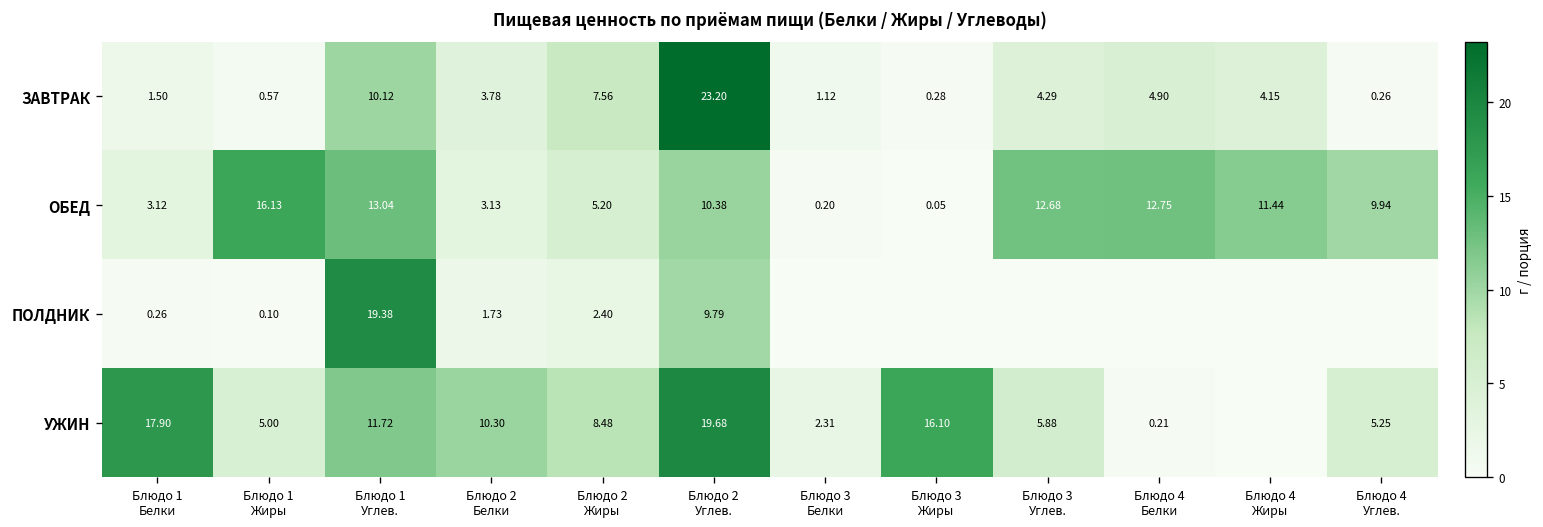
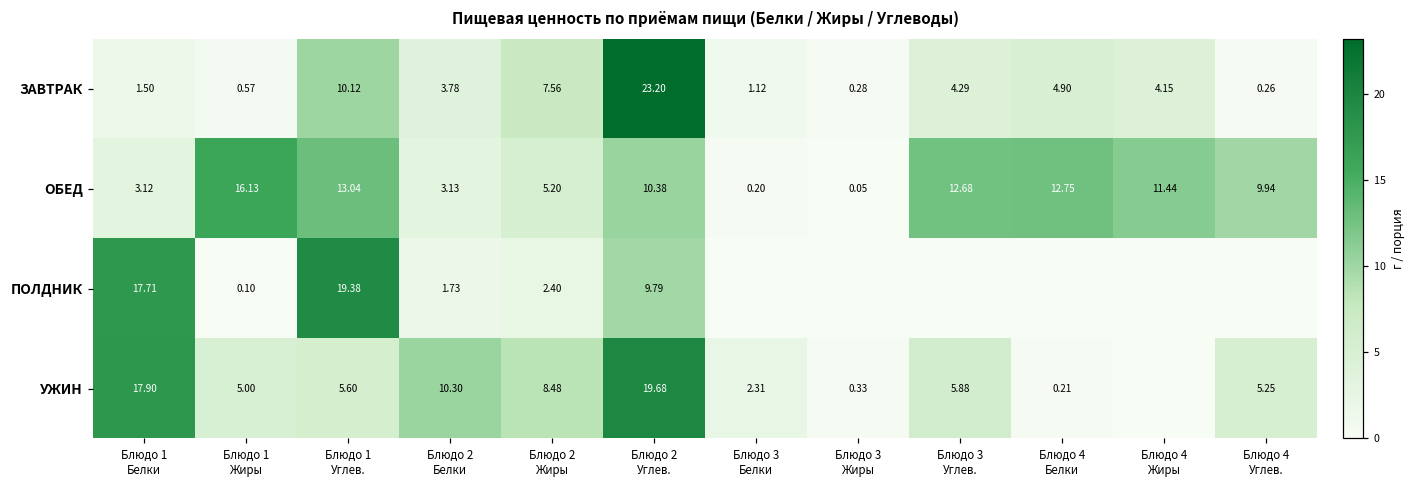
ПОЛДНИК, Блюдо 1 Белки: 0.26 -> 17.71
УЖИН, Блюдо 1 Углев.: 11.72 -> 5.60
УЖИН, Блюдо 3 Жиры: 16.10 -> 0.33
